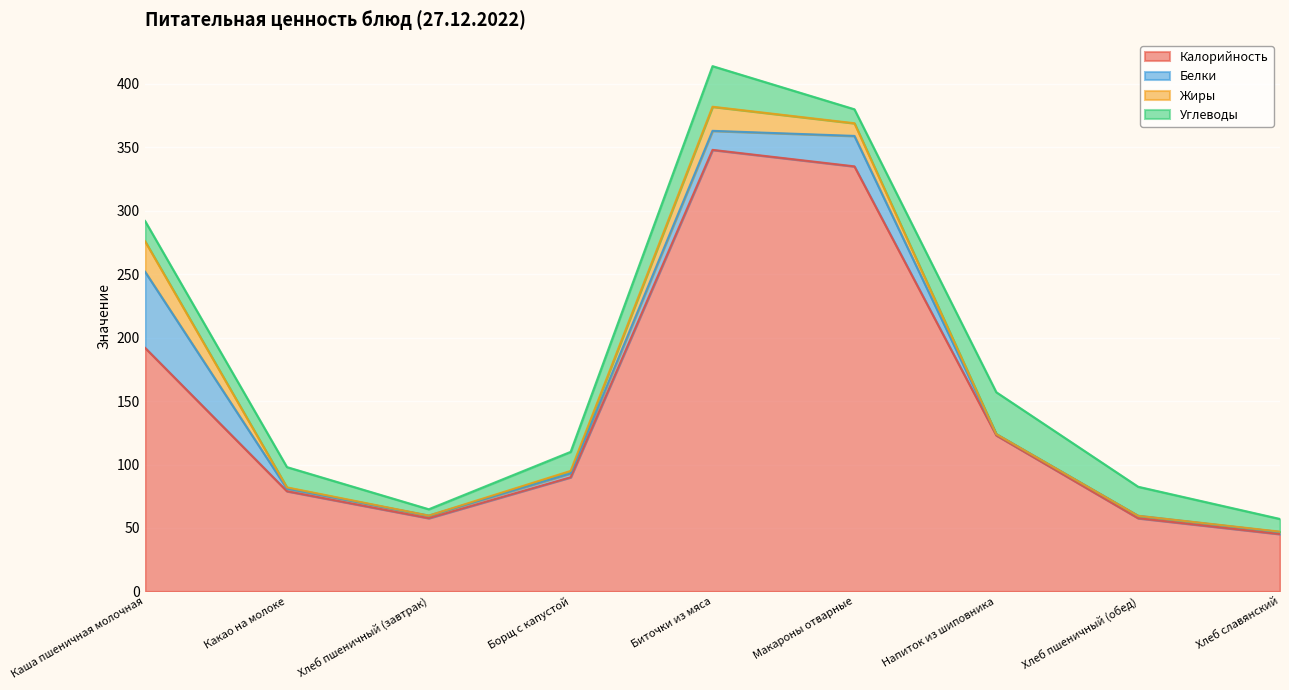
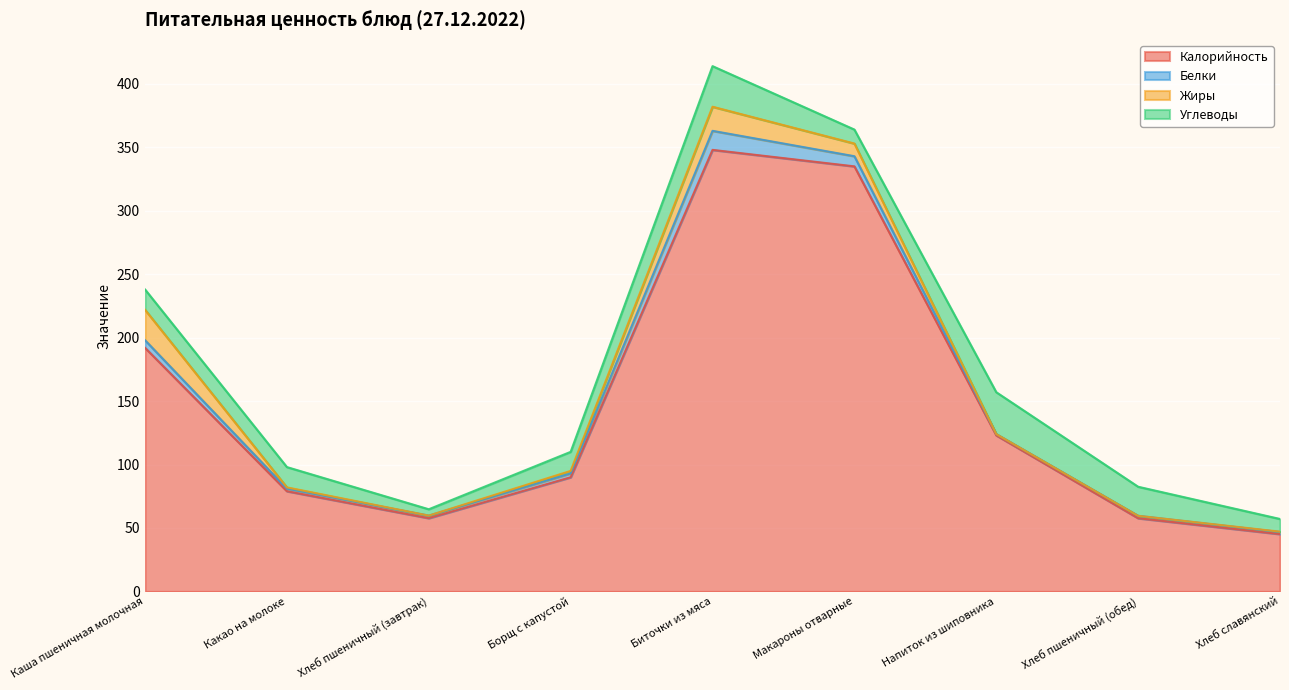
Белки, Каша пшеничная молочная: 60 -> 6
Белки, Макароны отварные: 24 -> 8
